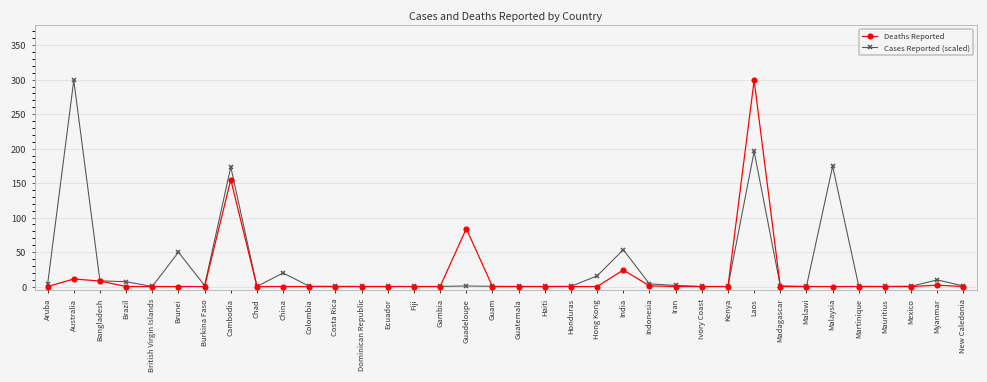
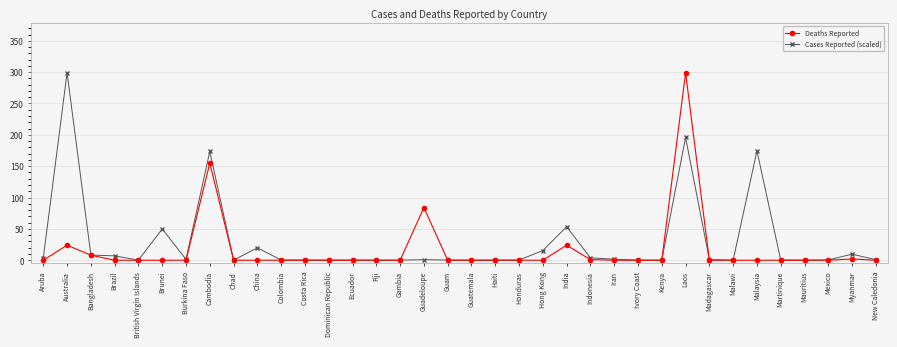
Deaths Reported, Australia: 10 -> 20
